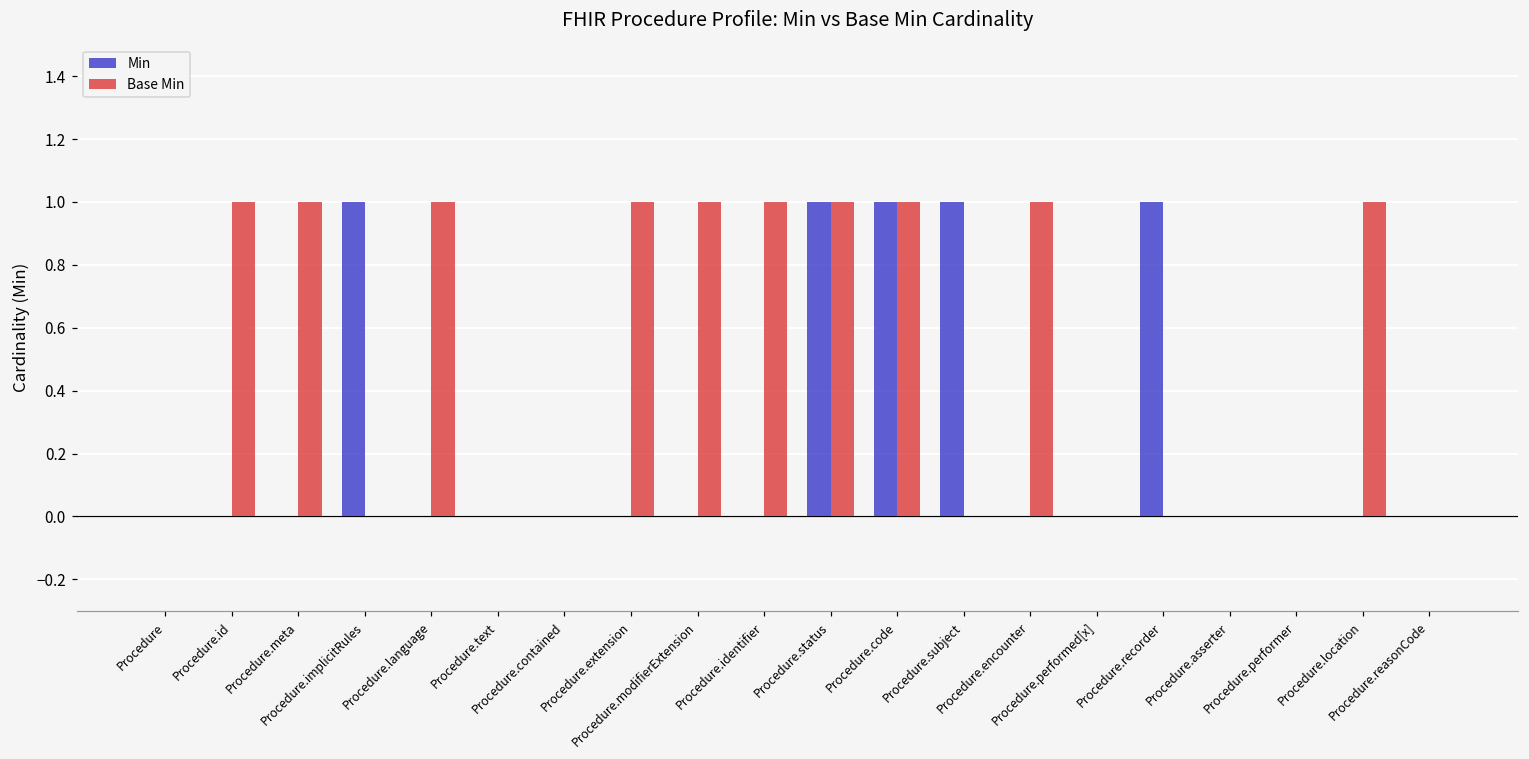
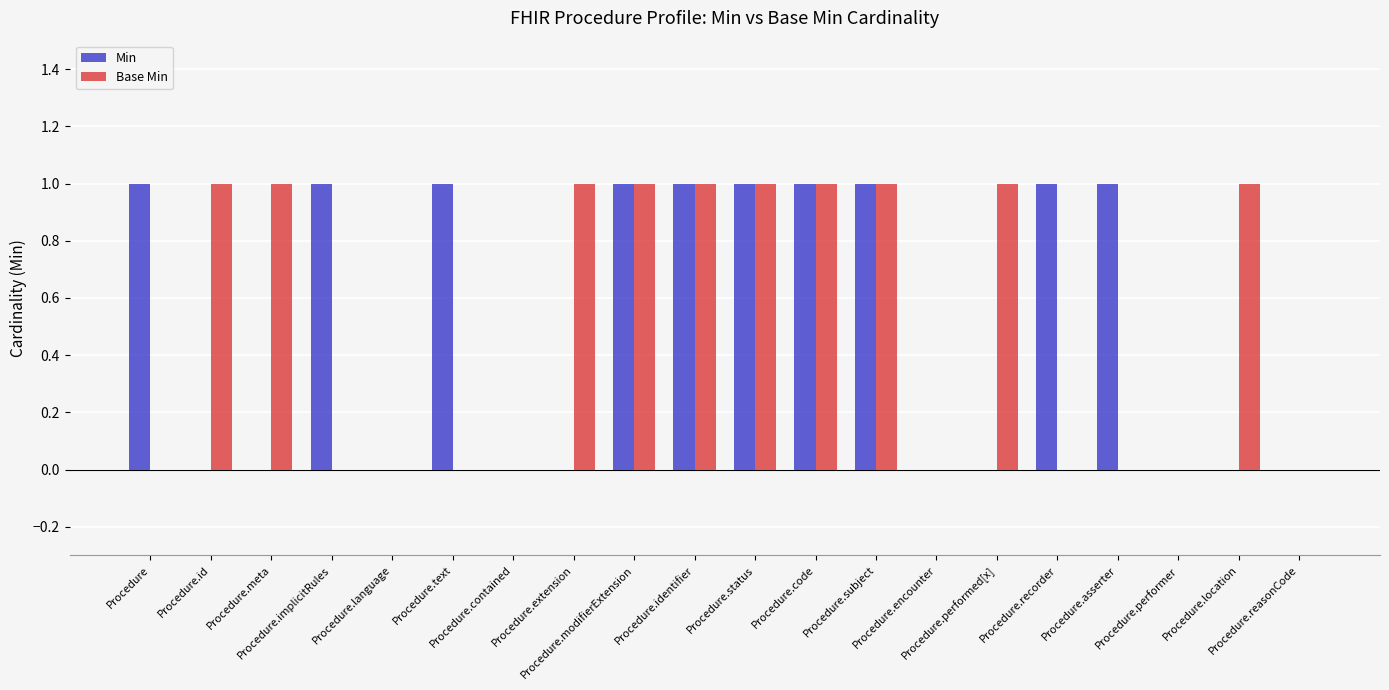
Min, Procedure: 0 -> 1
Base Min, Procedure.language: 1 -> 0
Min, Procedure.text: 0 -> 1
Min, Procedure.modifierExtension: 0 -> 1
Min, Procedure.identifier: 0 -> 1
Base Min, Procedure.subject: 0 -> 1
Base Min, Procedure.encounter: 1 -> 0
Base Min, Procedure.performed[x]: 0 -> 1
Min, Procedure.asserter: 0 -> 1
